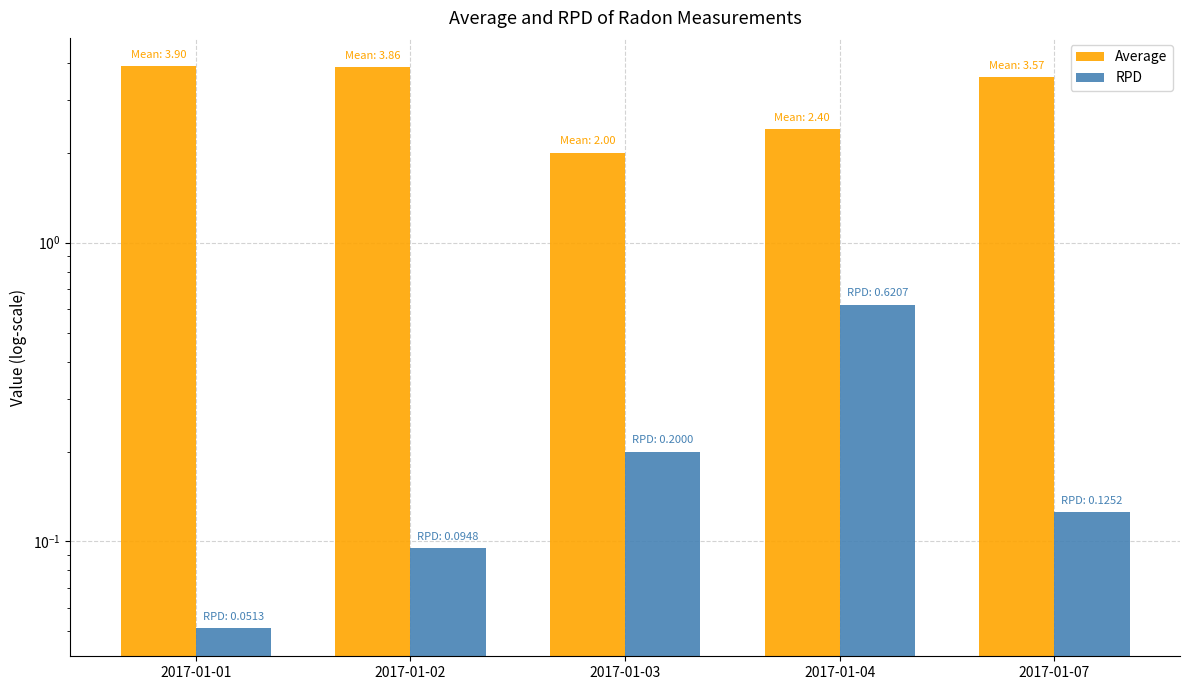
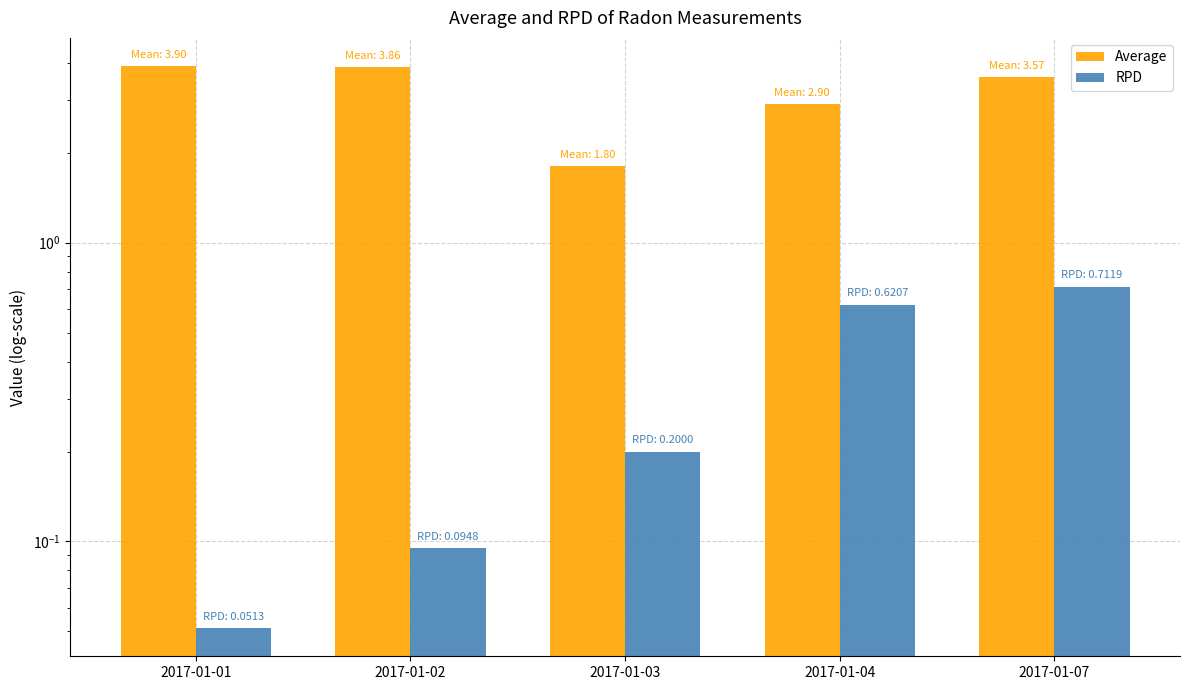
Average, 2017-01-03: 2.00 -> 1.80
Average, 2017-01-04: 2.40 -> 2.90
RPD, 2017-01-07: 0.1252 -> 0.7119
